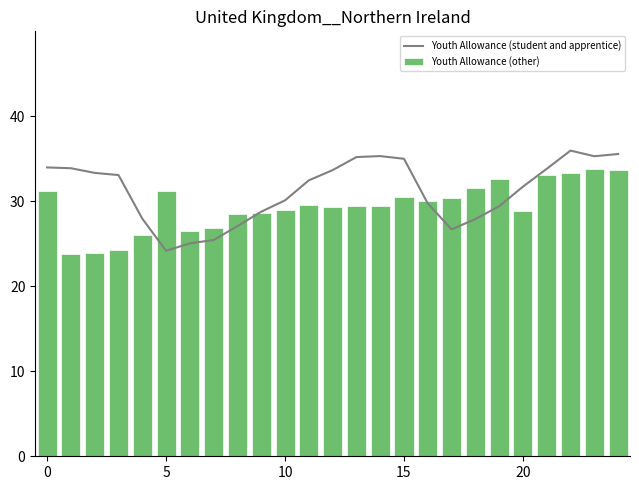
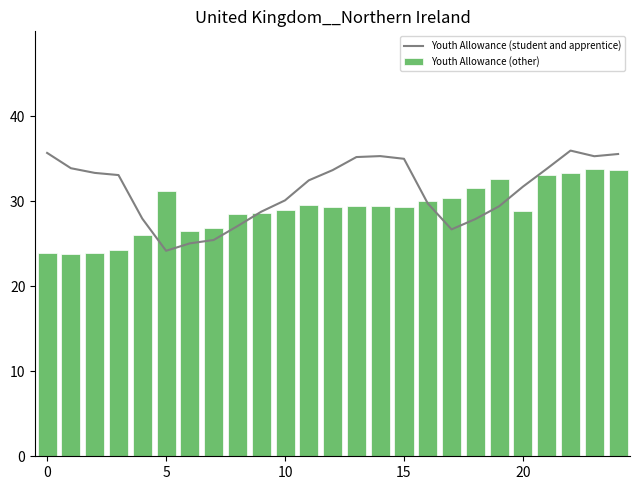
Youth Allowance (student and apprentice), 0: 34 -> 36
Youth Allowance (other), 0: 31 -> 24
Youth Allowance (other), 15: 31 -> 29
